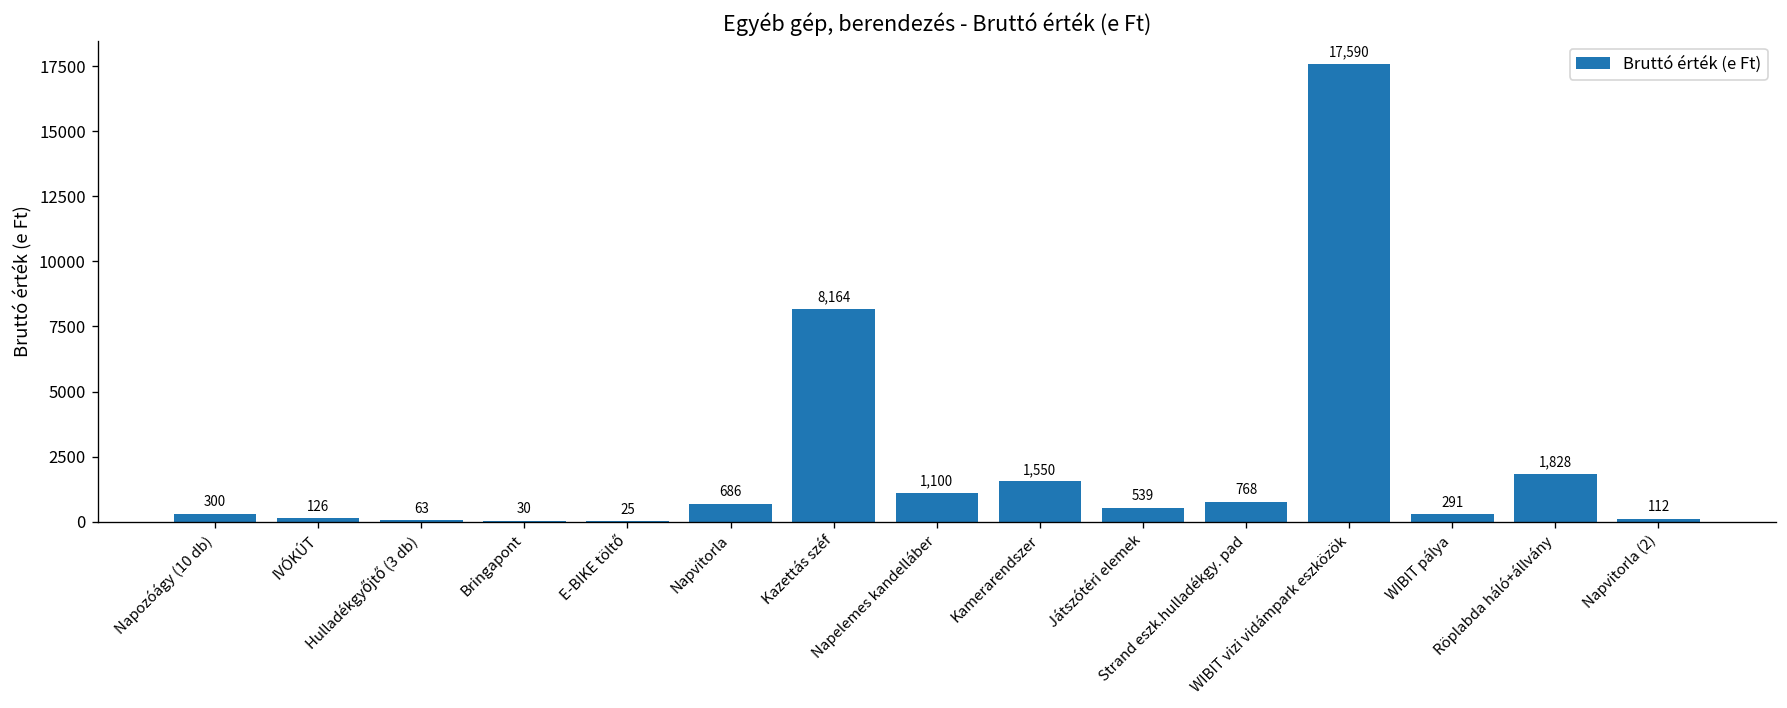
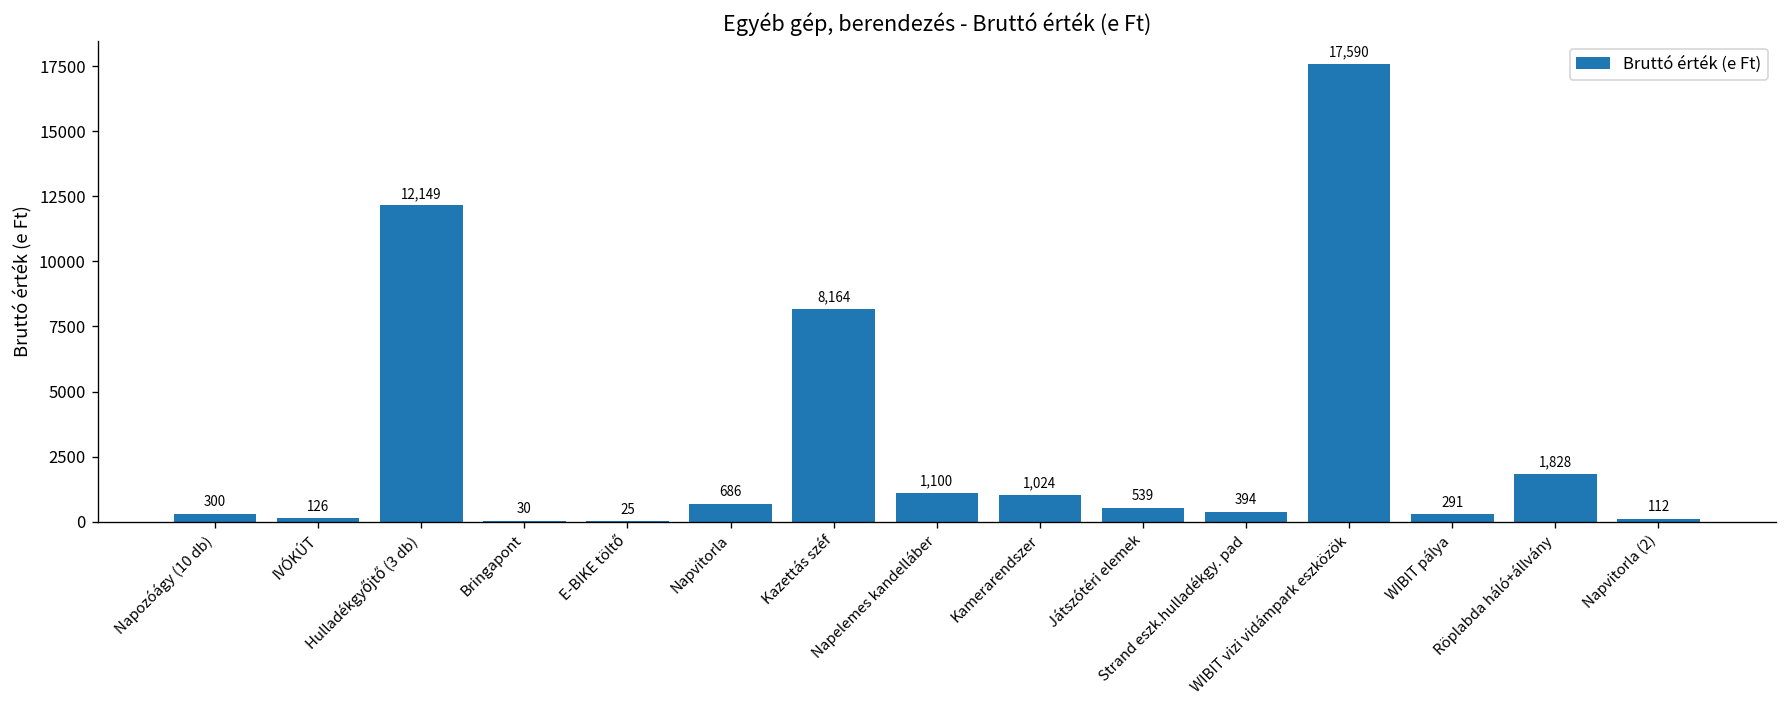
Hulladékgyőjtő (3 db): 63 -> 12,149
Kamerarendszer: 1,550 -> 1,024
Strand eszk.hulladékgy. pad: 768 -> 394
